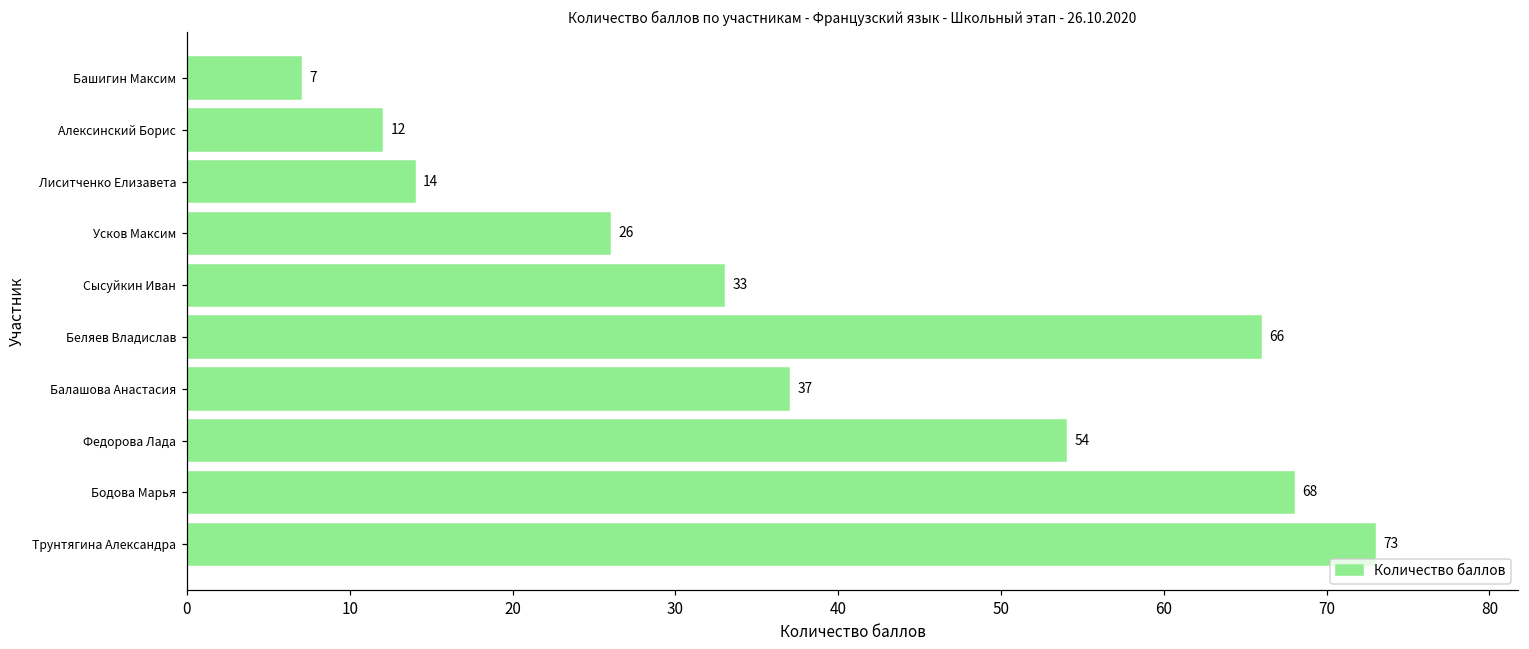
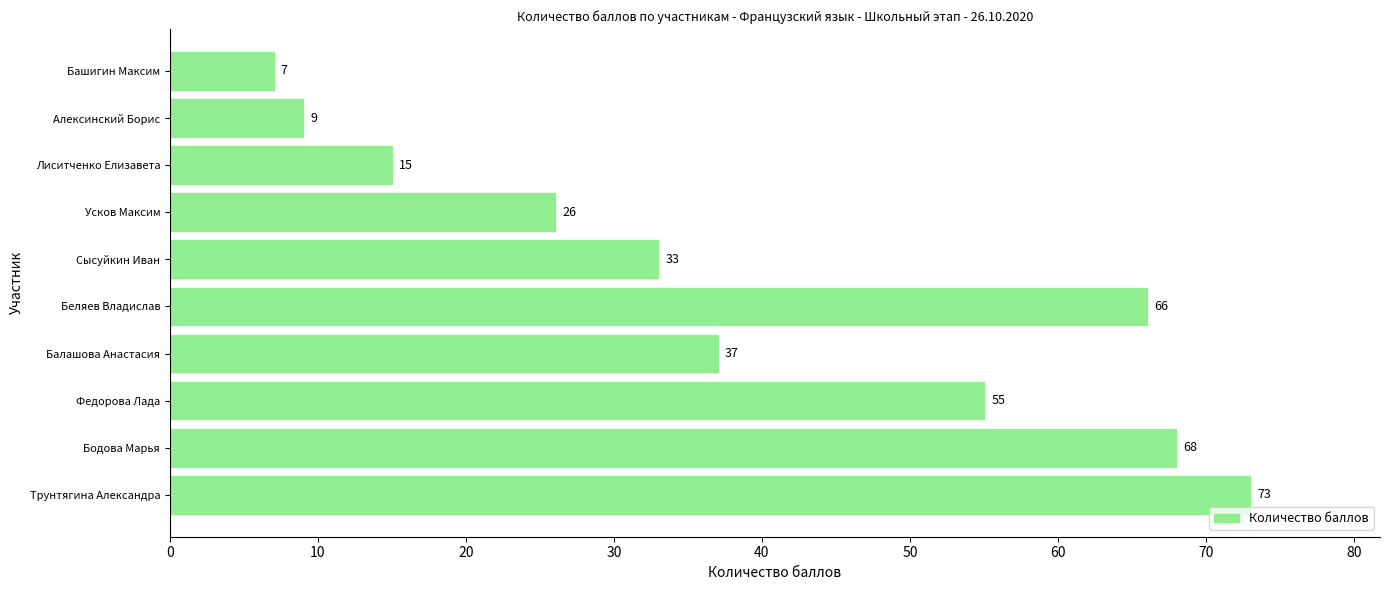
Алексинский Борис: 12 -> 9
Лиситченко Елизавета: 14 -> 15
Федорова Лада: 54 -> 55
